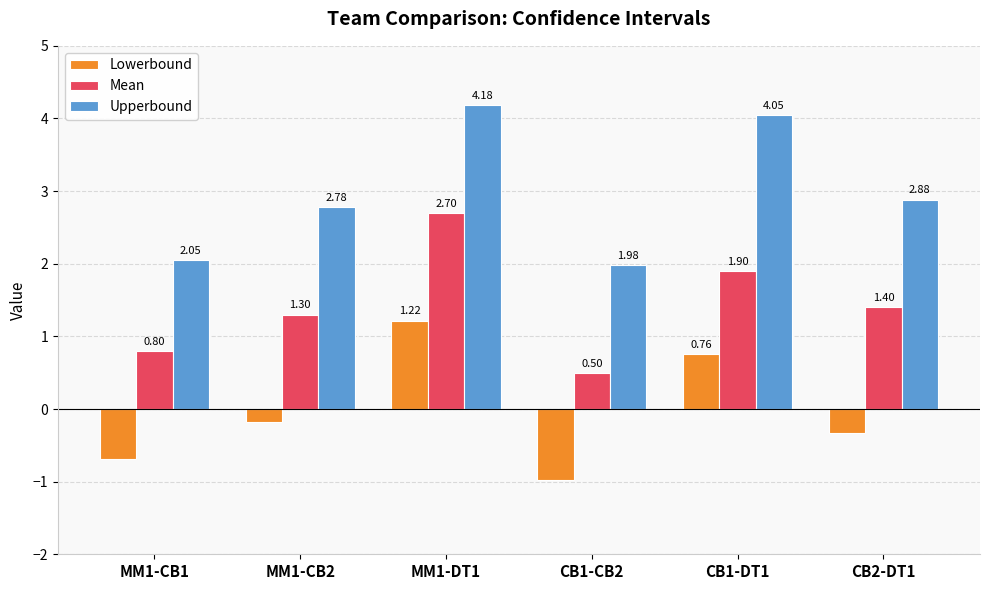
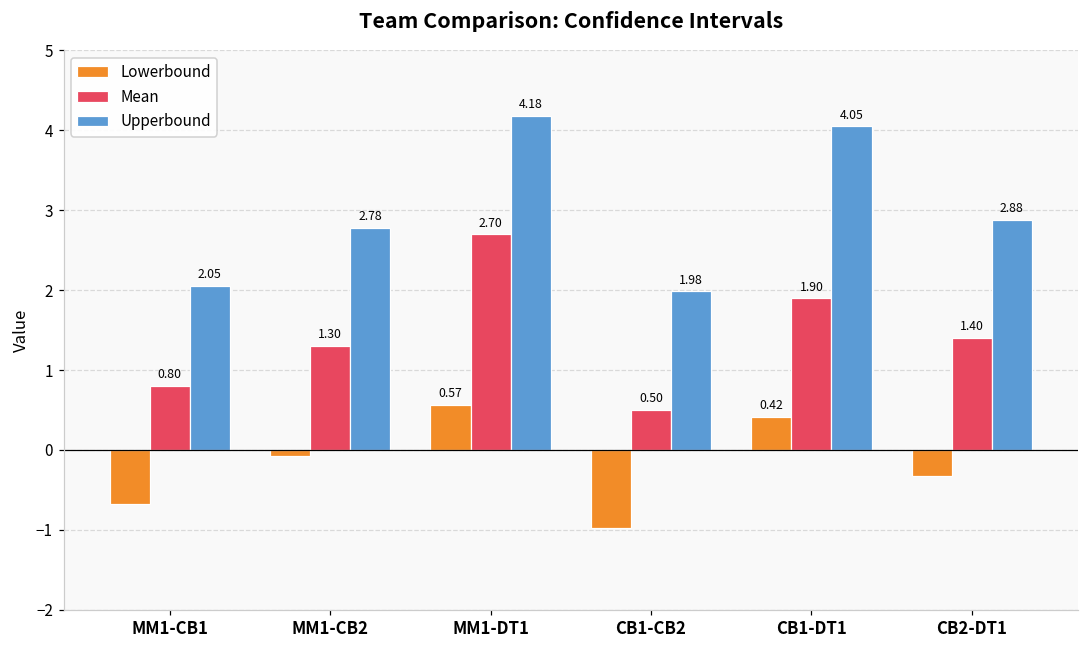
Lowerbound, MM1-CB2: -0.2 -> -0.1
Lowerbound, MM1-DT1: 1.22 -> 0.57
Lowerbound, CB1-DT1: 0.76 -> 0.42
